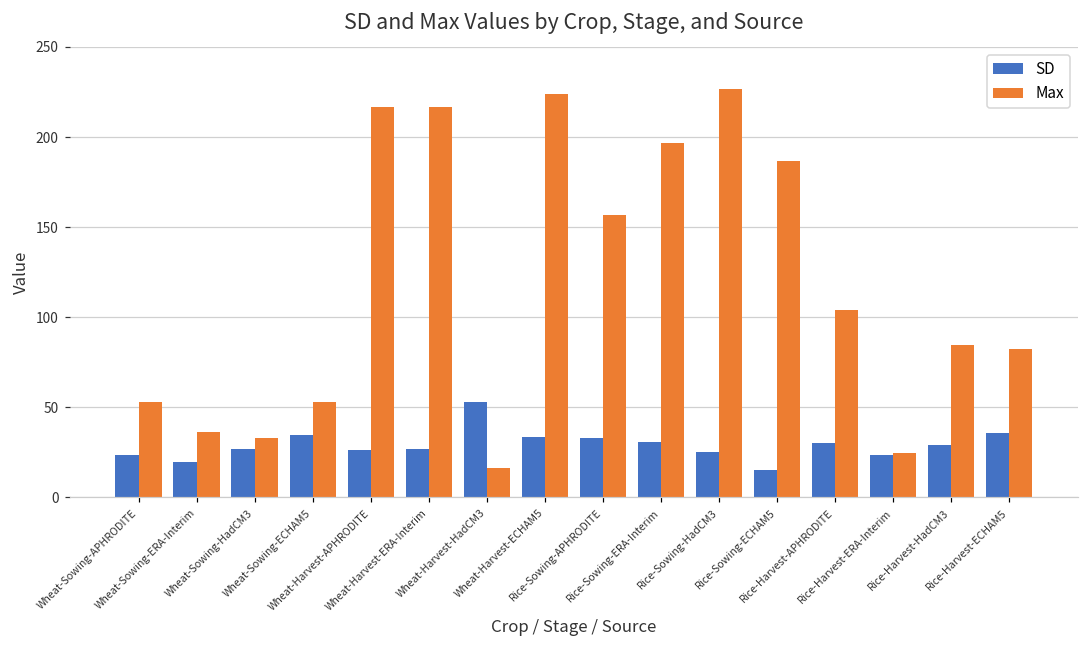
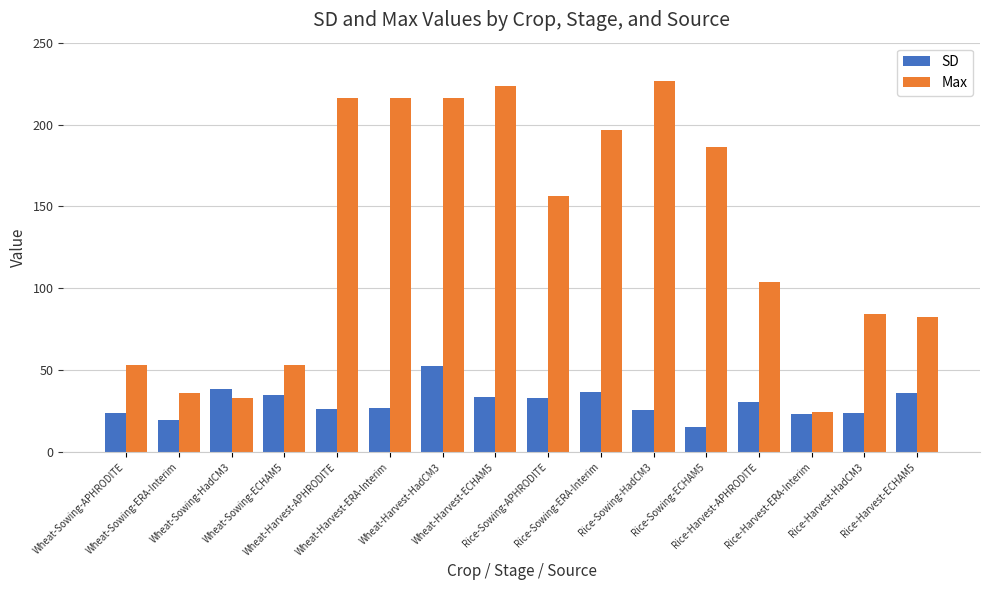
SD, Wheat-Sowing-HadCM3: 27 -> 39
Max, Wheat-Harvest-HadCM3: 16 -> 217
SD, Rice-Sowing-ERA-Interim: 31 -> 37
SD, Rice-Harvest-HadCM3: 29 -> 24
